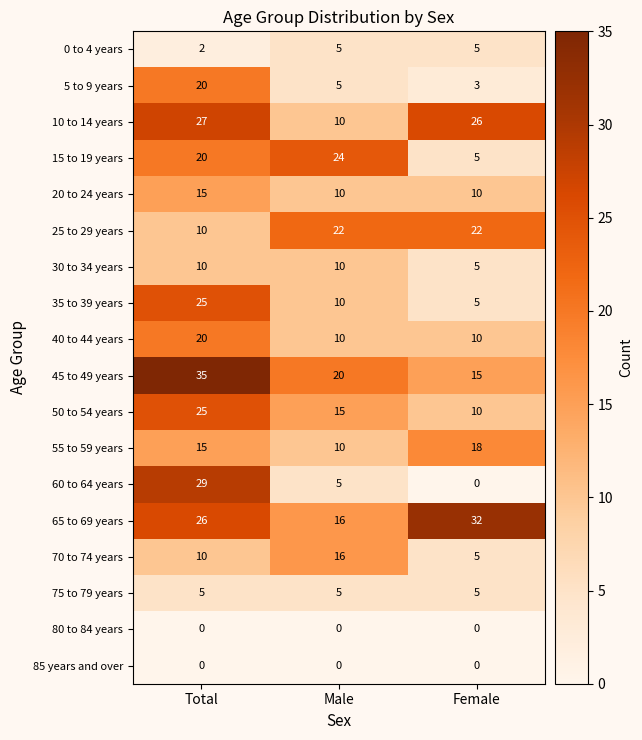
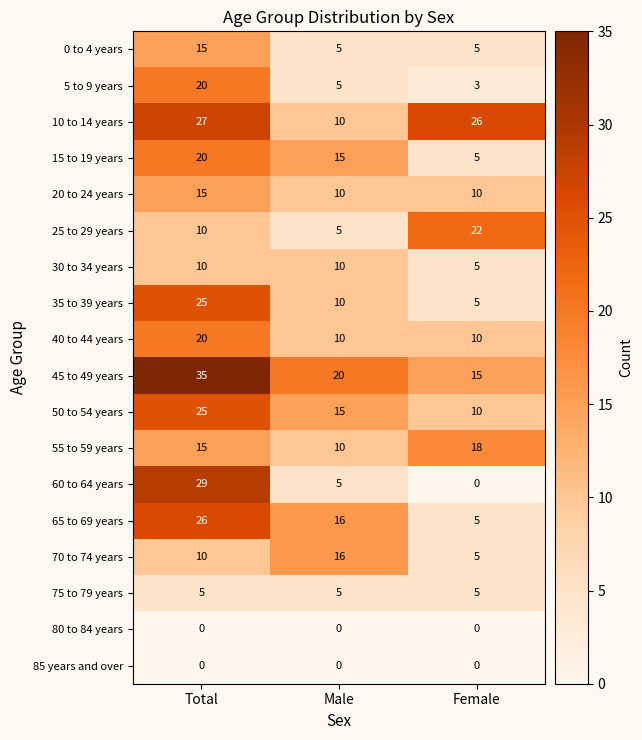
0 to 4 years, Total: 2 -> 15
15 to 19 years, Male: 24 -> 15
25 to 29 years, Male: 22 -> 5
65 to 69 years, Female: 32 -> 5
